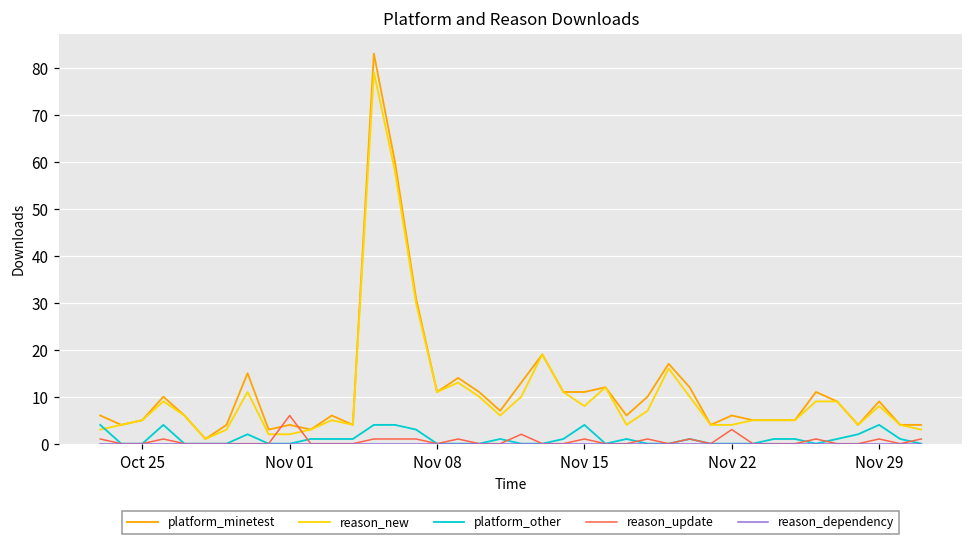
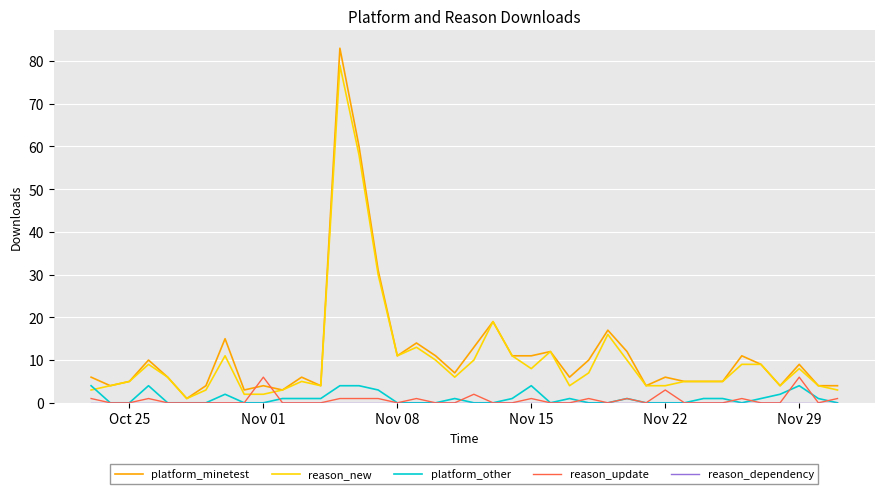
reason_update, Nov 29: 1 -> 6
